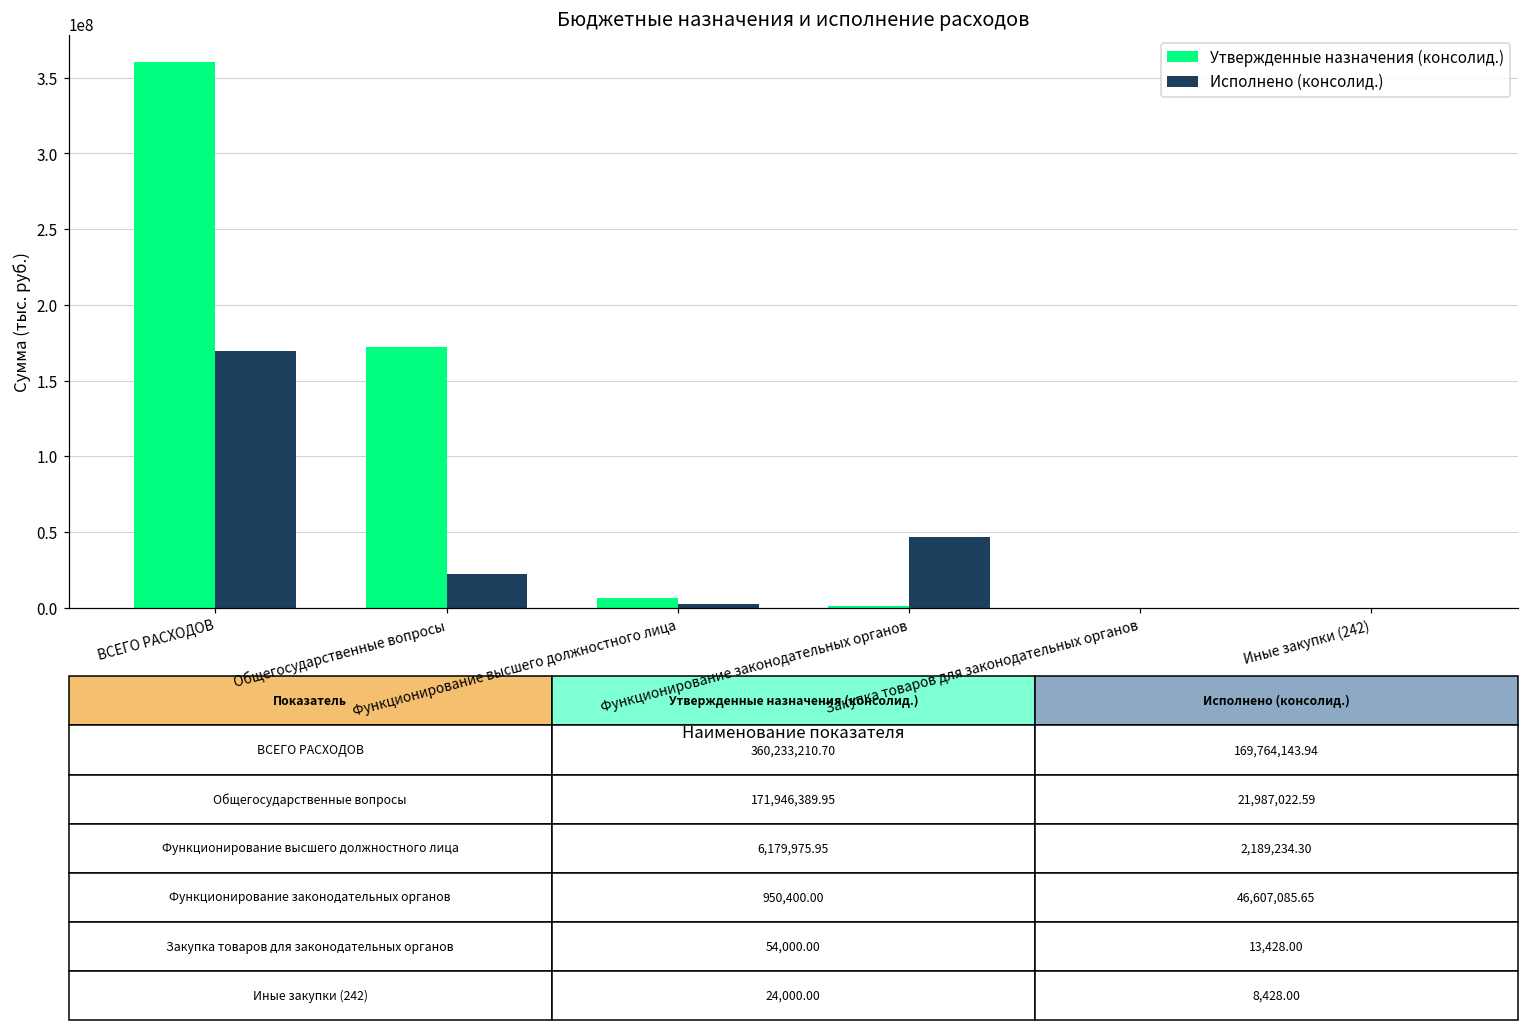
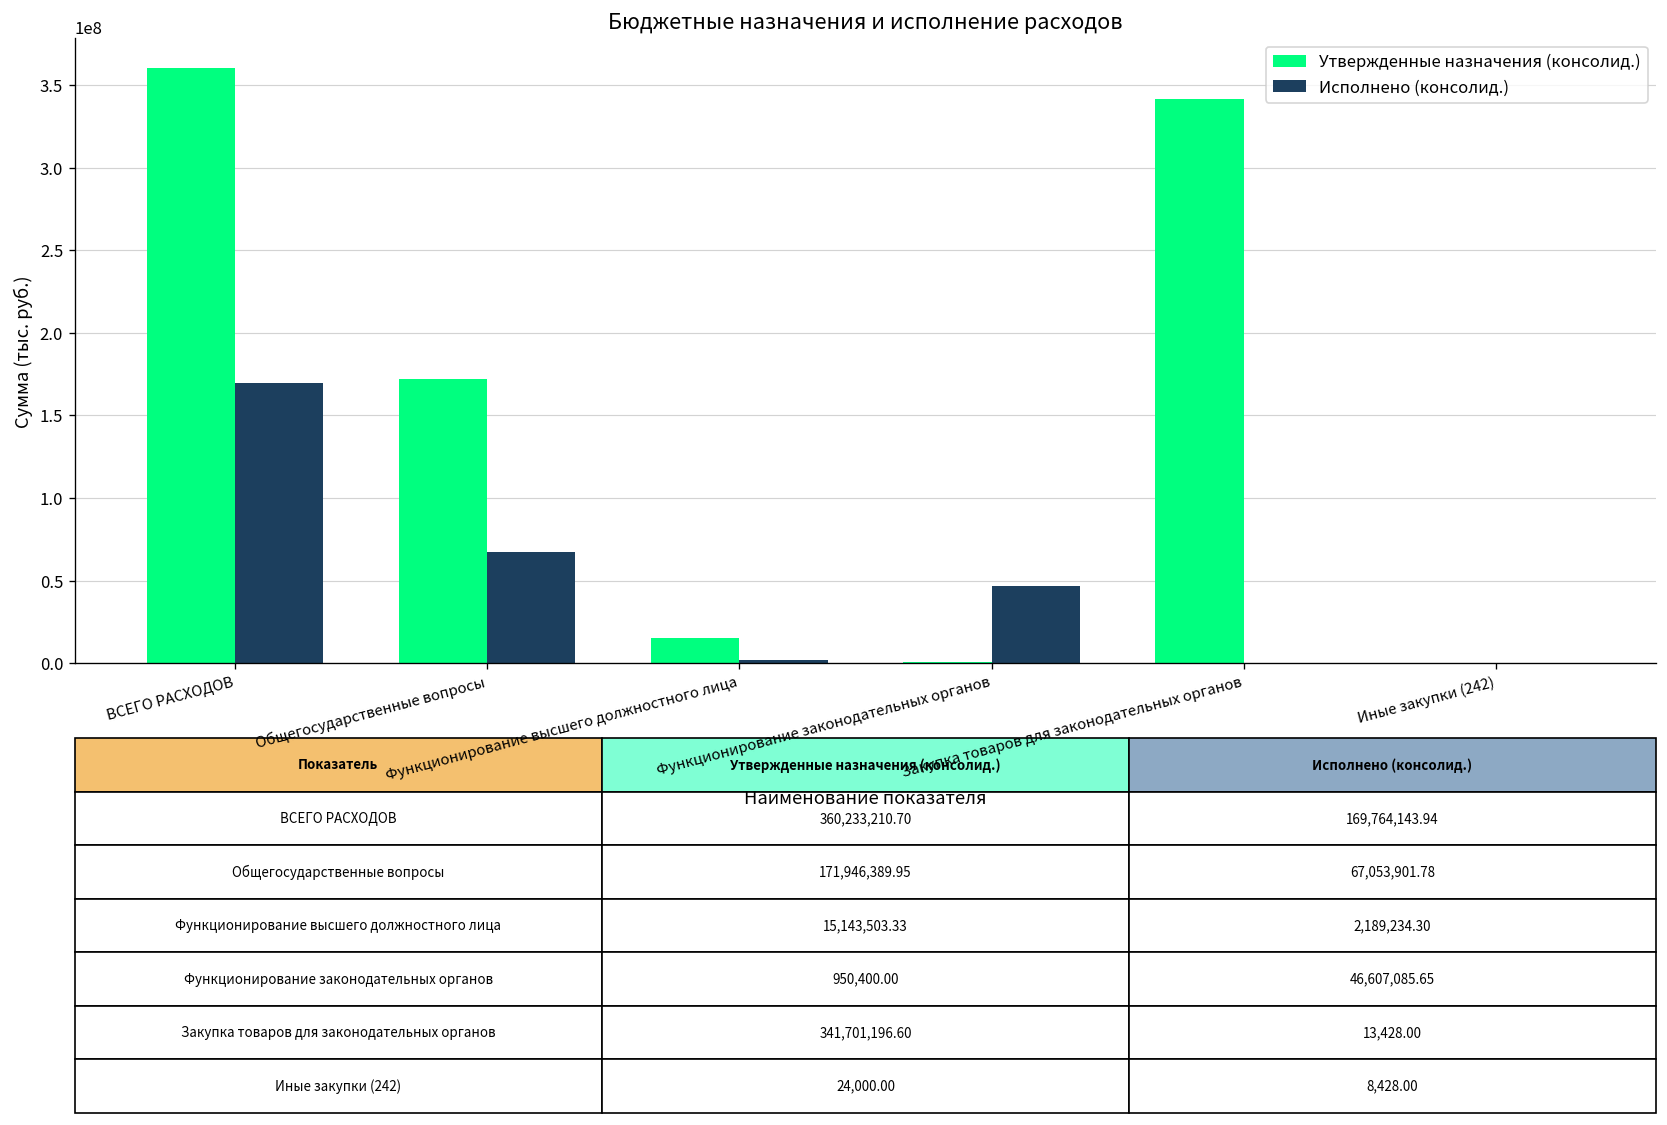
Исполнено (консолид.), Общегосударственные вопросы: 21,987,022.59 -> 67,053,901.78
Утвержденные назначения (консолид.), Функционирование высшего должностного лица: 6,179,975.95 -> 15,143,503.33
Утвержденные назначения (консолид.), Закупка товаров для законодательных органов: 54,000.00 -> 341,701,196.60
